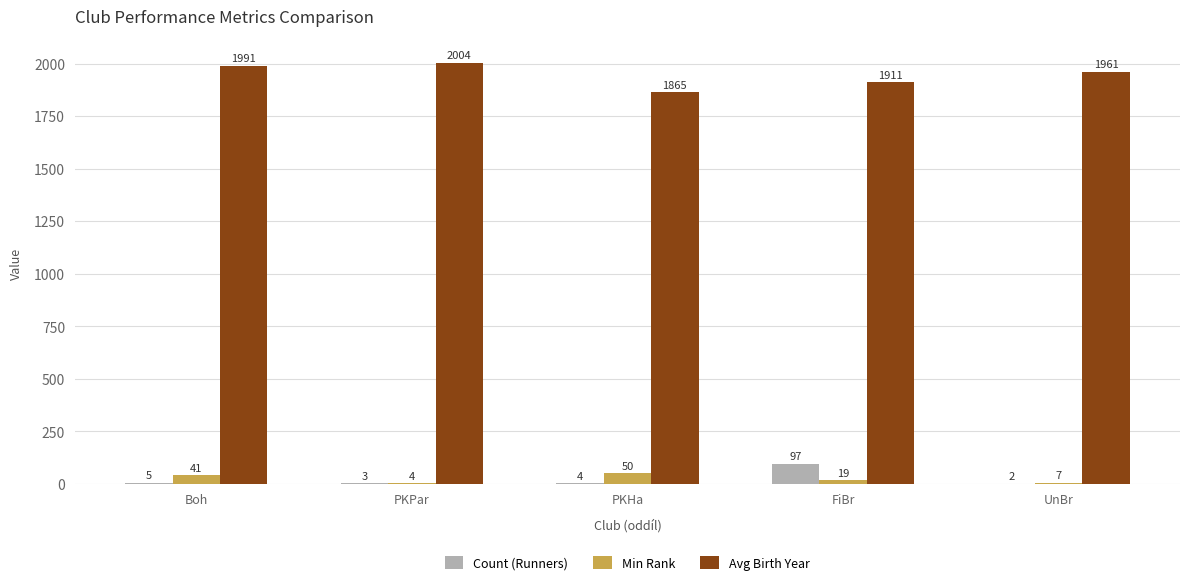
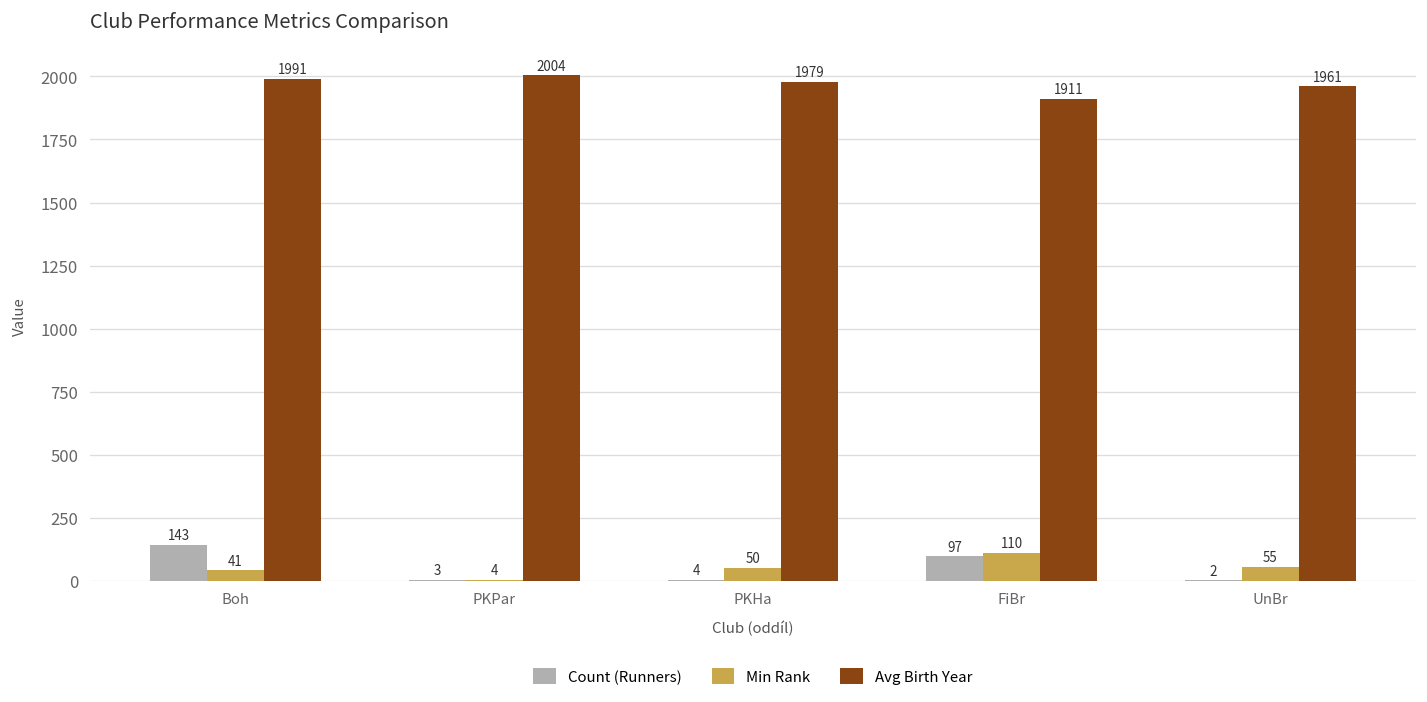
Count (Runners), Boh: 5 -> 143
Avg Birth Year, PKHa: 1865 -> 1979
Min Rank, FiBr: 19 -> 110
Min Rank, UnBr: 7 -> 55
